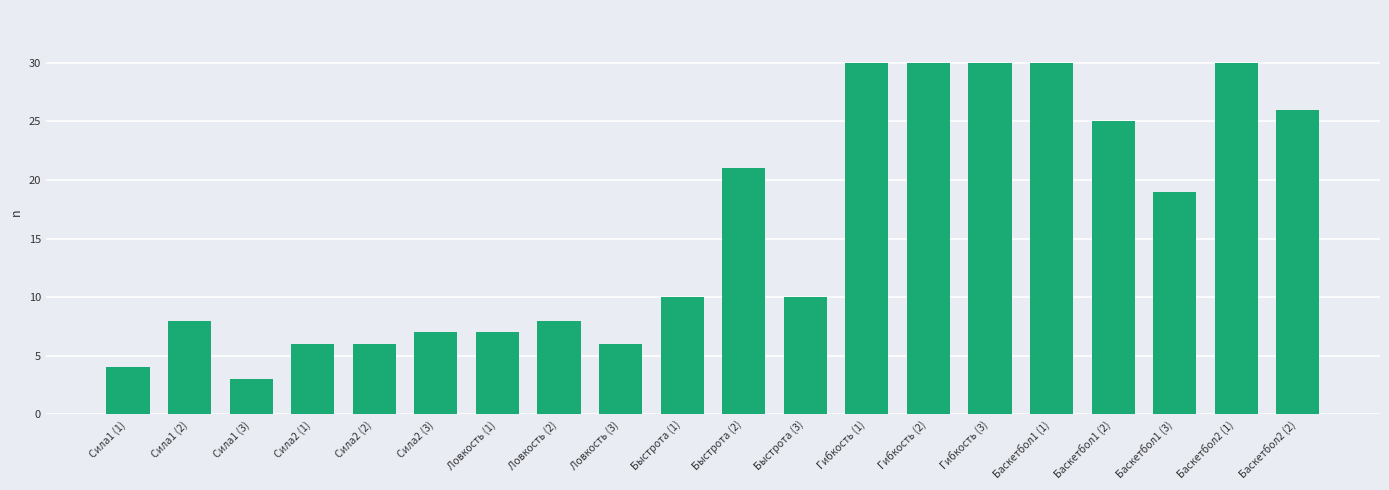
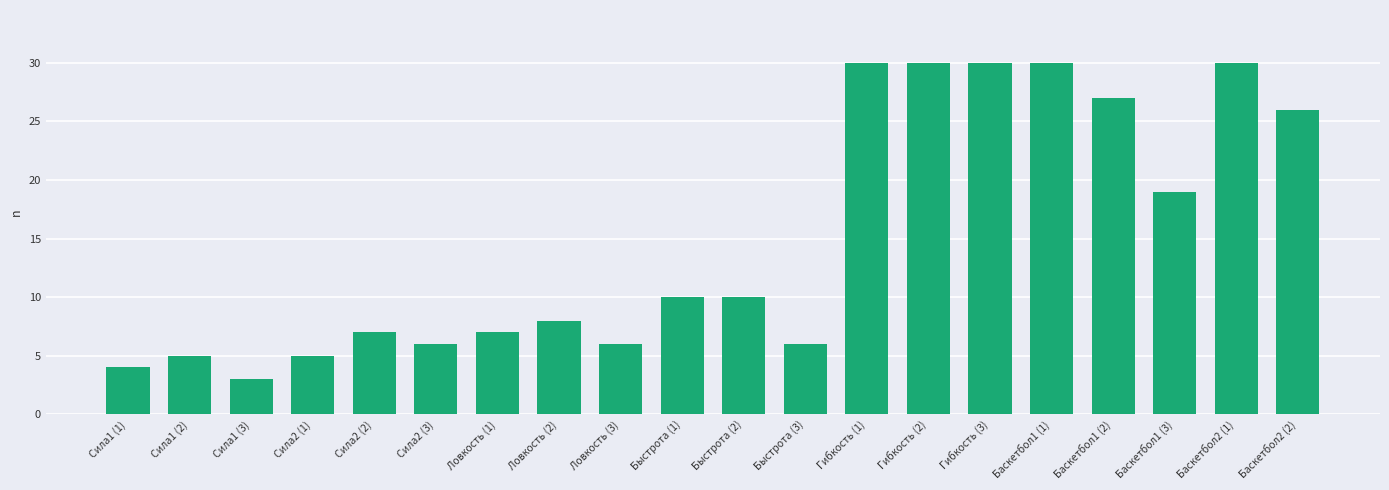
Сила1 (2): 8 -> 5
Сила2 (1): 6 -> 5
Сила2 (2): 6 -> 7
Сила2 (3): 7 -> 6
Быстрота (2): 21 -> 10
Быстрота (3): 10 -> 6
Баскетбол1 (2): 25 -> 27
